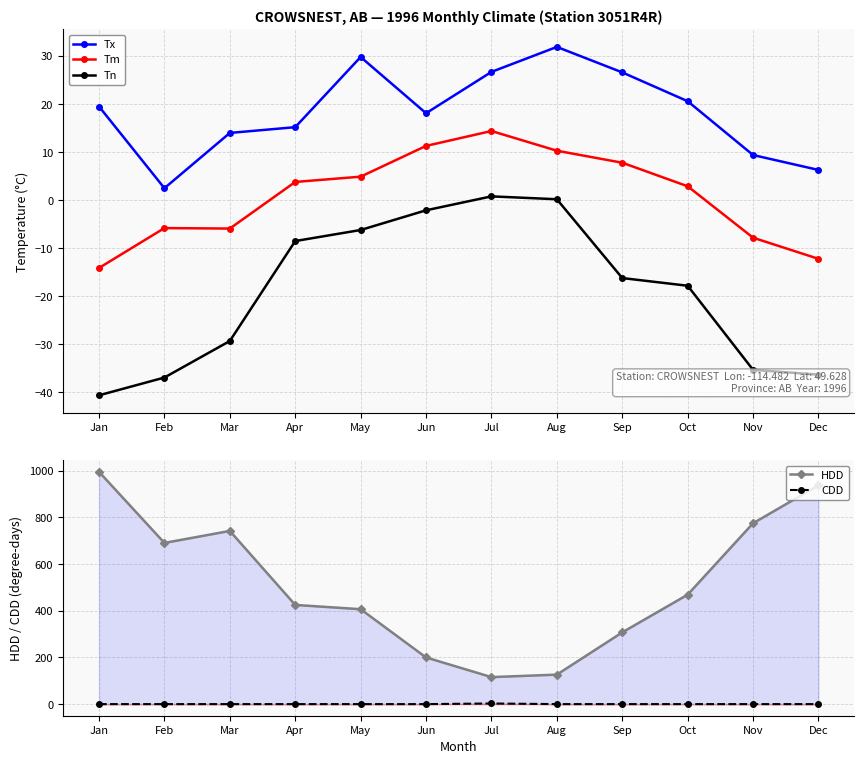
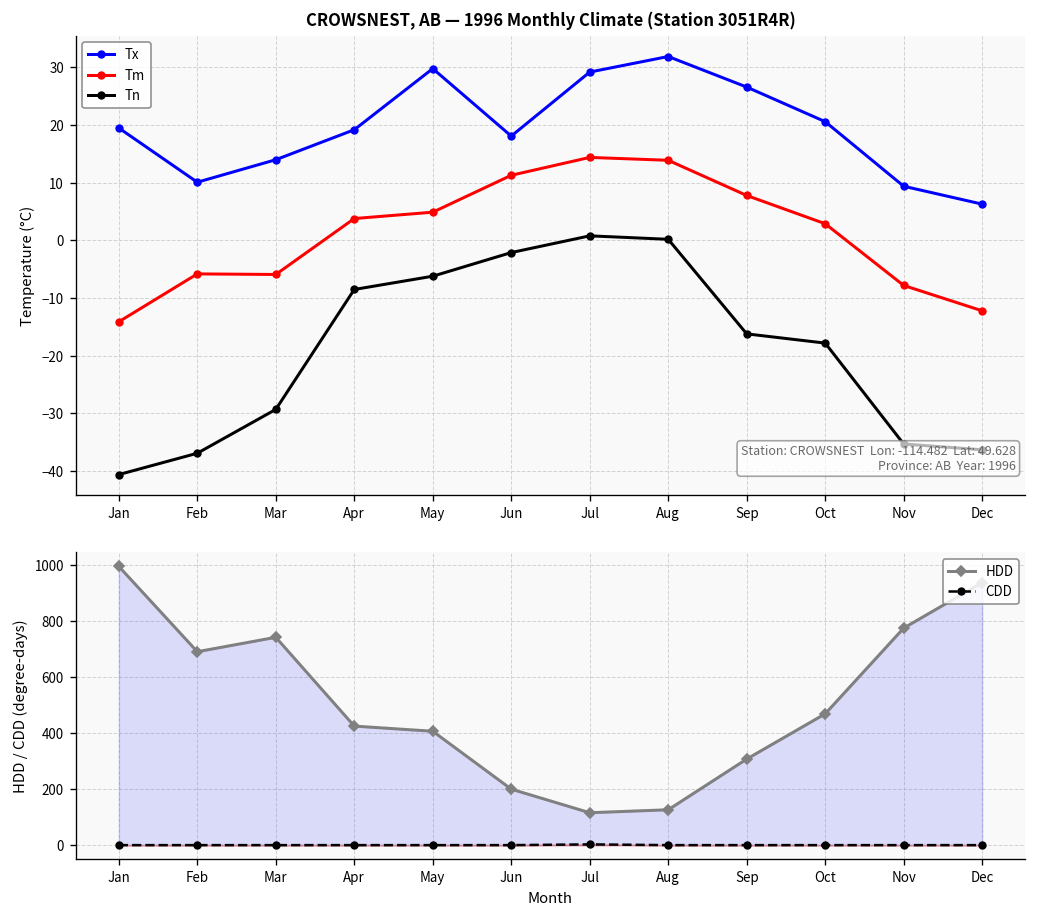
CROWSNEST, AB — 1996 Monthly Climate (Station 3051R4R), Tx, Feb: 3 -> 10
CROWSNEST, AB — 1996 Monthly Climate (Station 3051R4R), Tx, Apr: 15 -> 19
CROWSNEST, AB — 1996 Monthly Climate (Station 3051R4R), Tx, Jul: 27 -> 29
CROWSNEST, AB — 1996 Monthly Climate (Station 3051R4R), Tm, Aug: 10 -> 14
